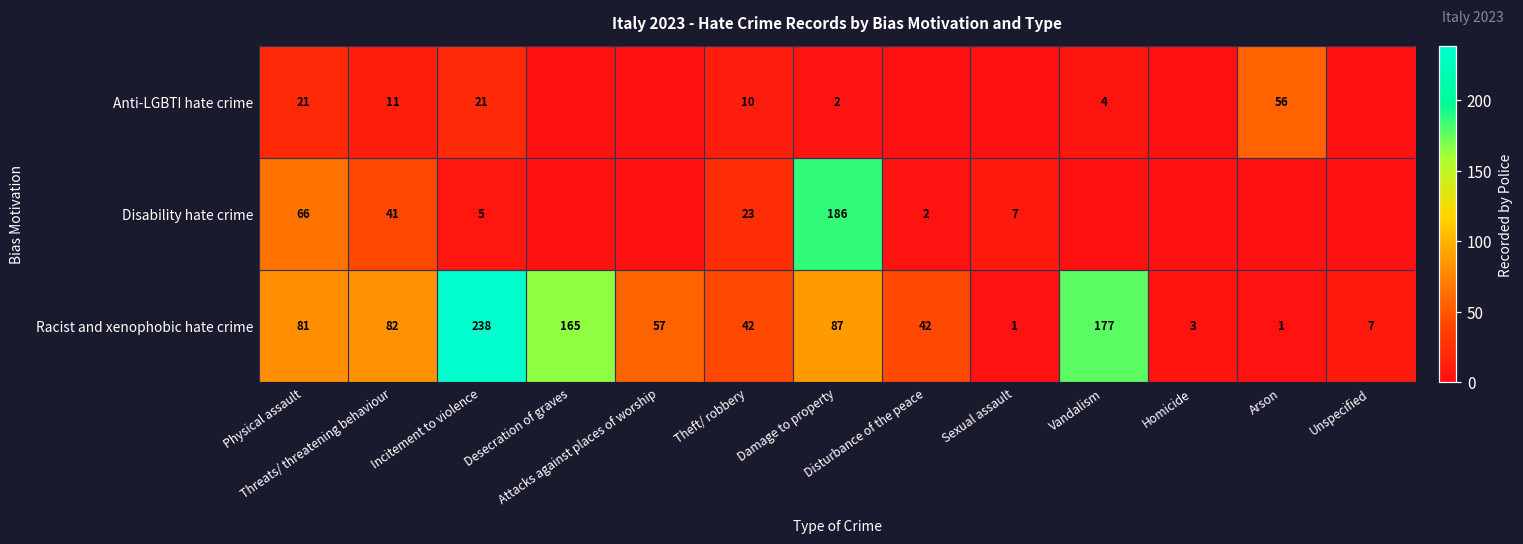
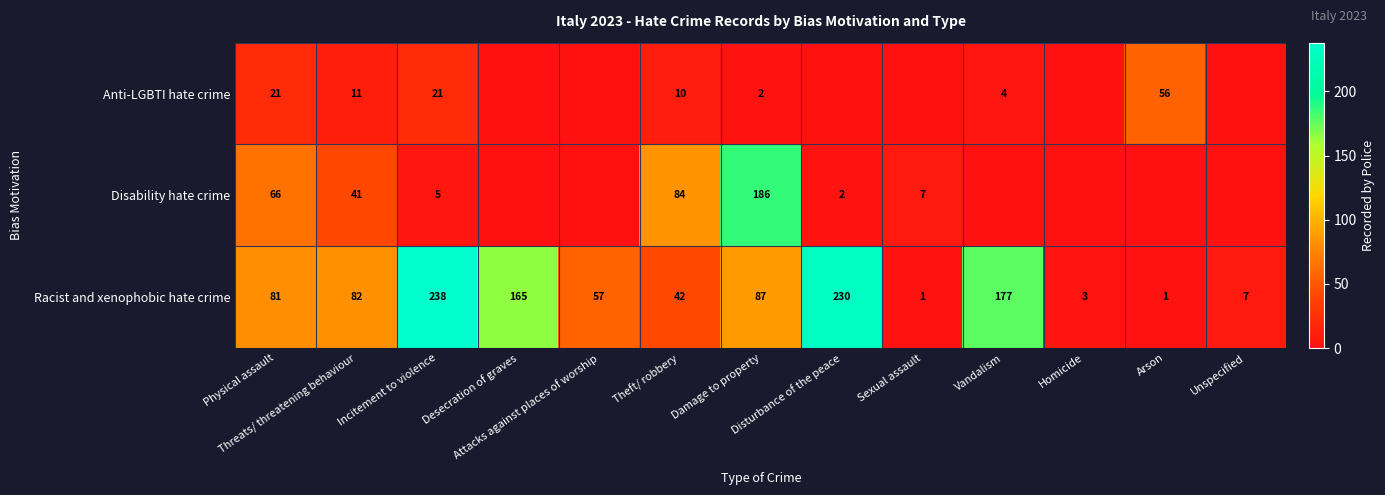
Disability hate crime, Theft/ robbery: 23 -> 84
Racist and xenophobic hate crime, Disturbance of the peace: 42 -> 230
